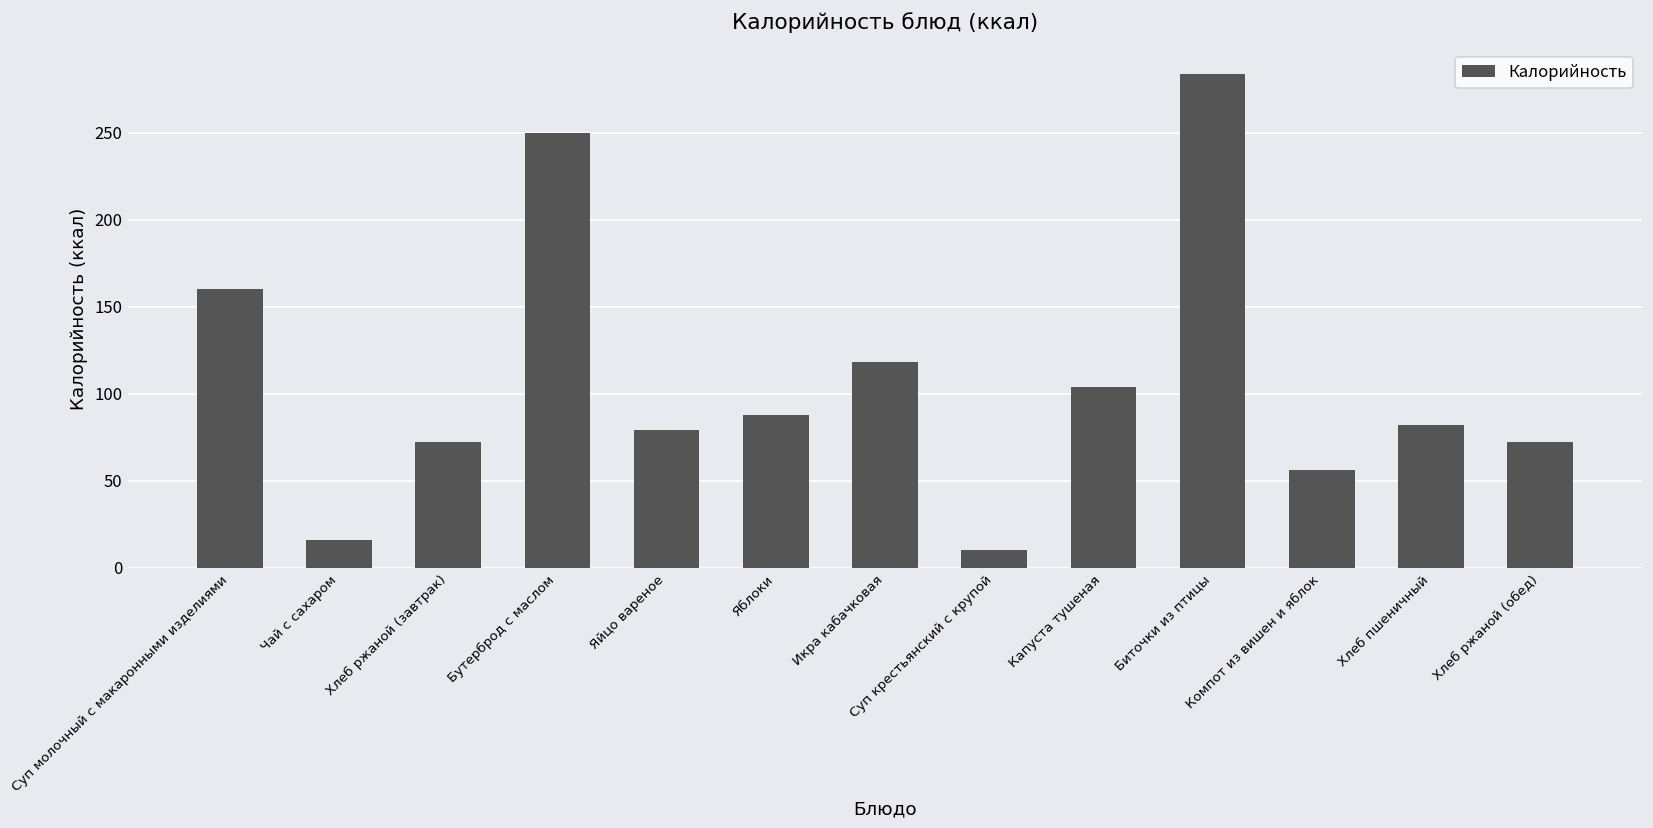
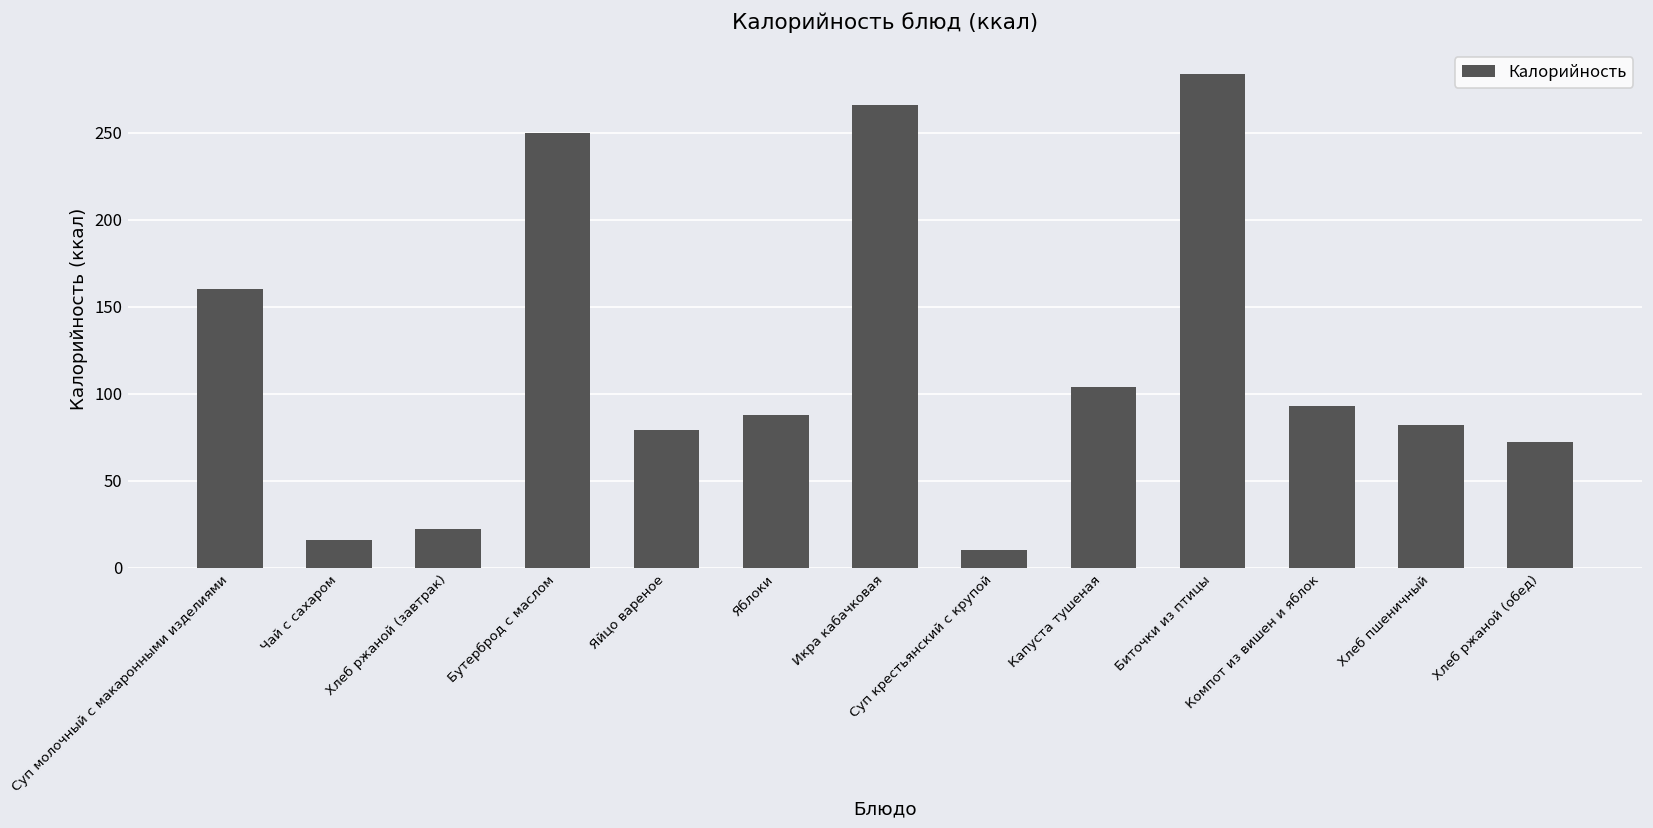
Хлеб ржаной (завтрак): 72 -> 22
Икра кабачковая: 118 -> 266
Компот из вишен и яблок: 56 -> 93
